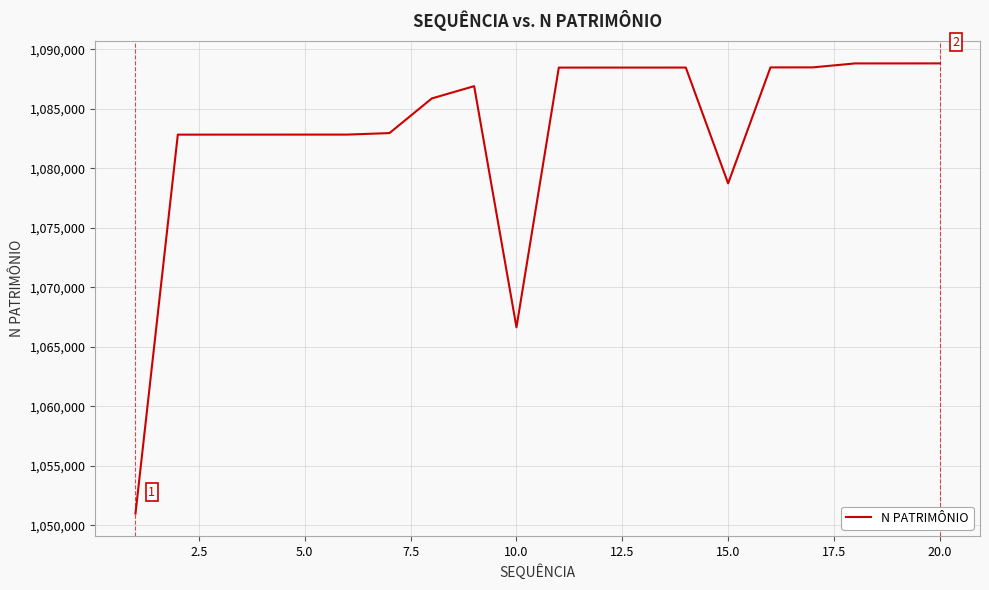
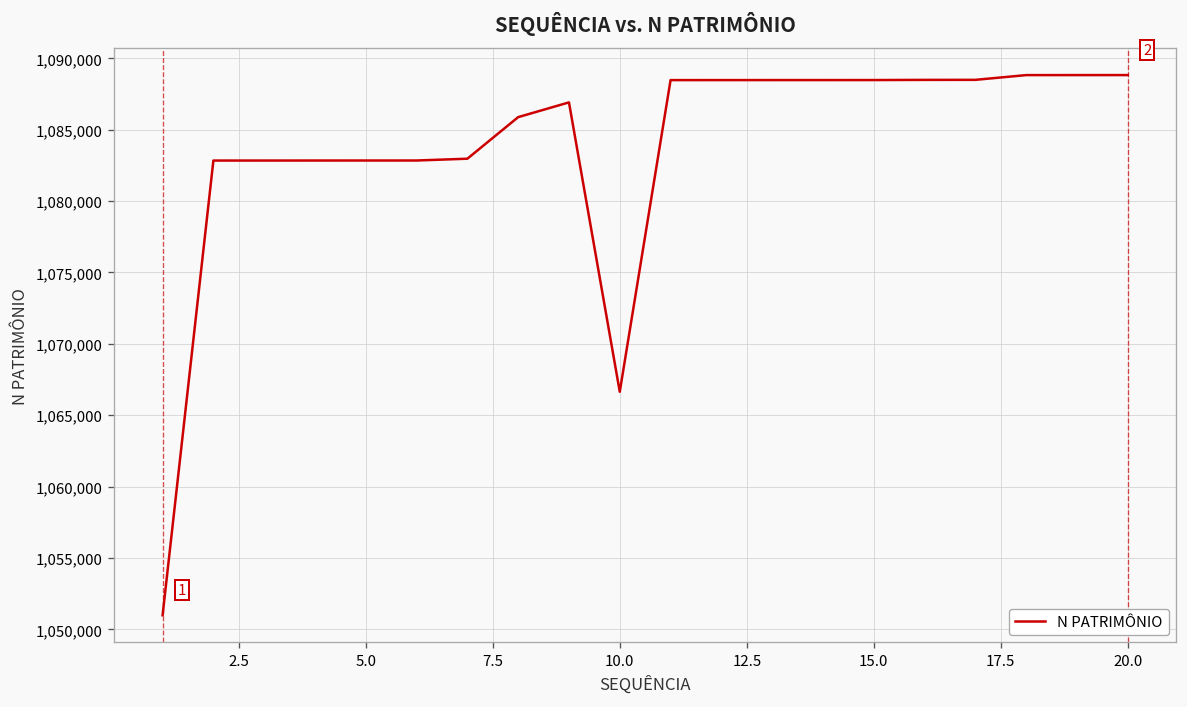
15.0: 1,078,700 -> 1,088,500
